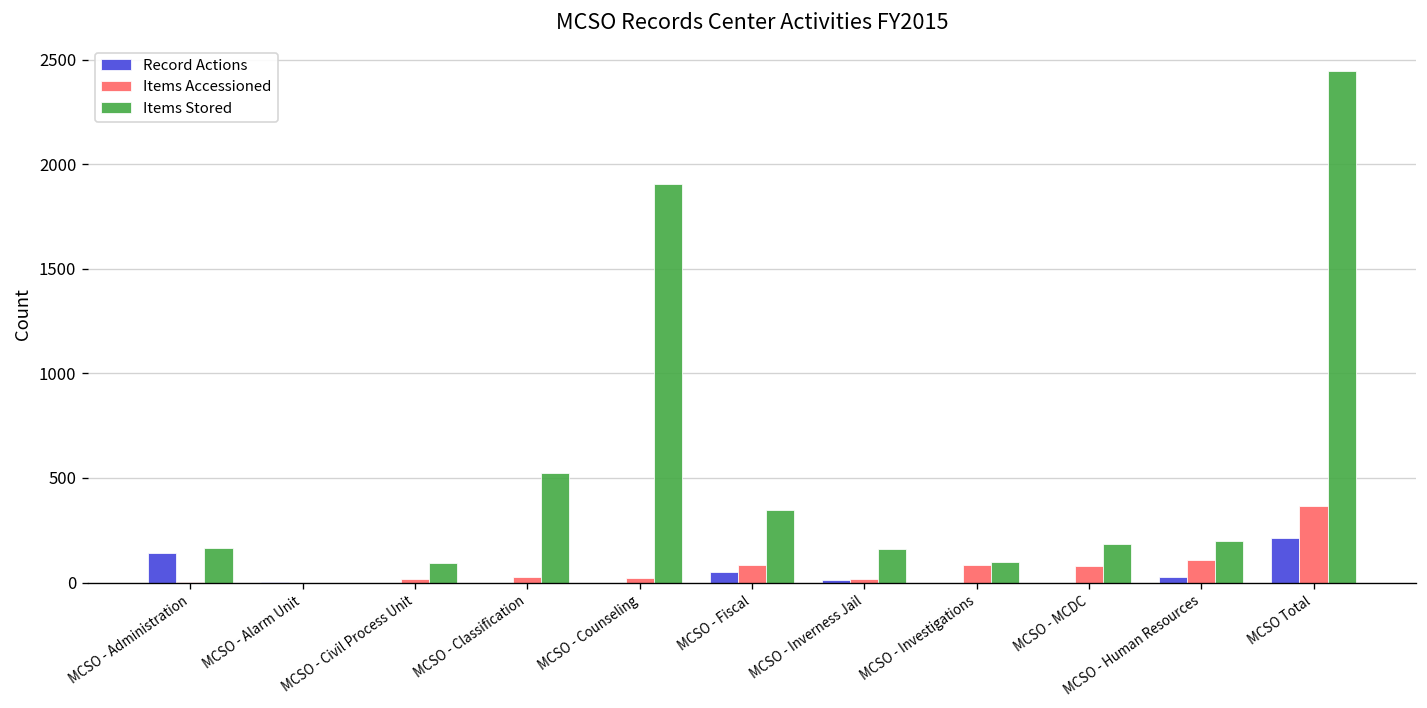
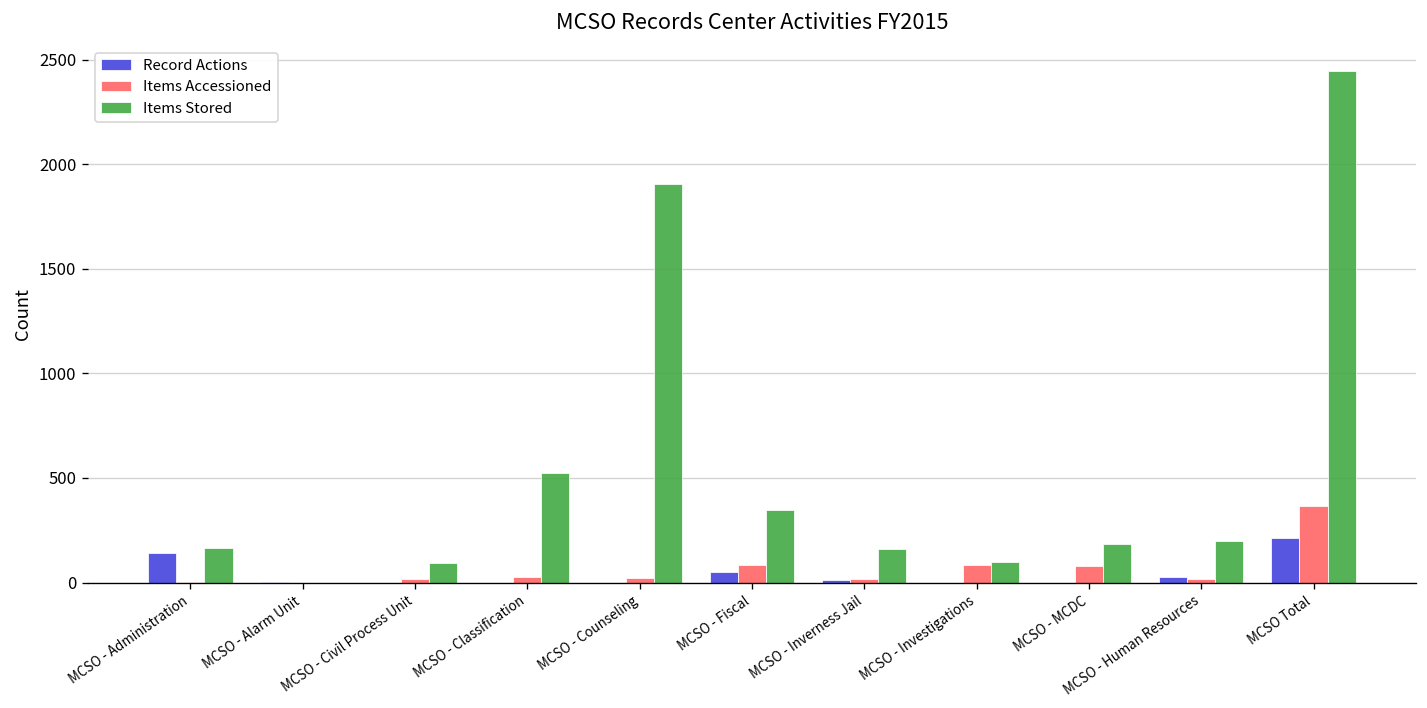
Items Accessioned, MCSO - Human Resources: 110 -> 20
